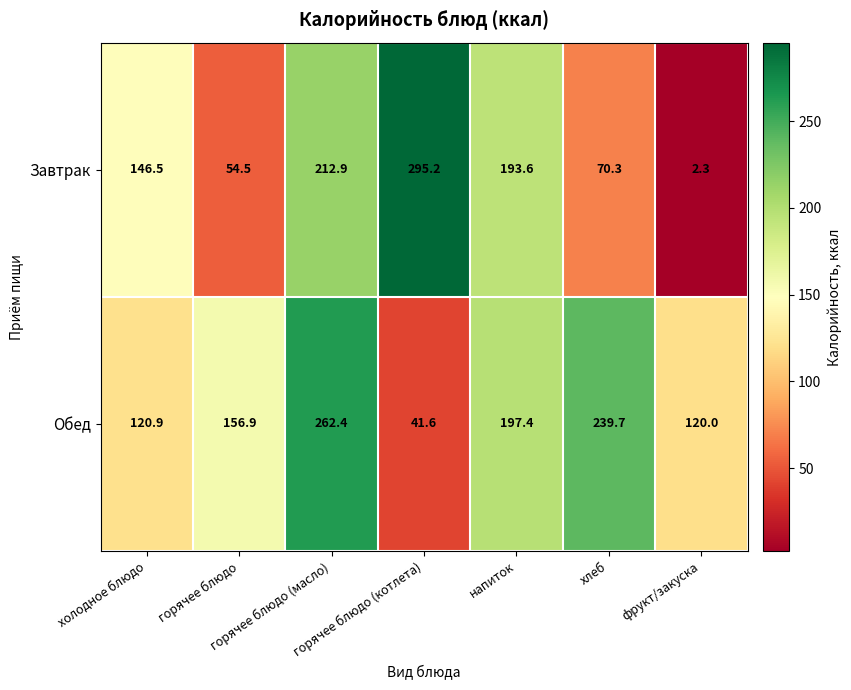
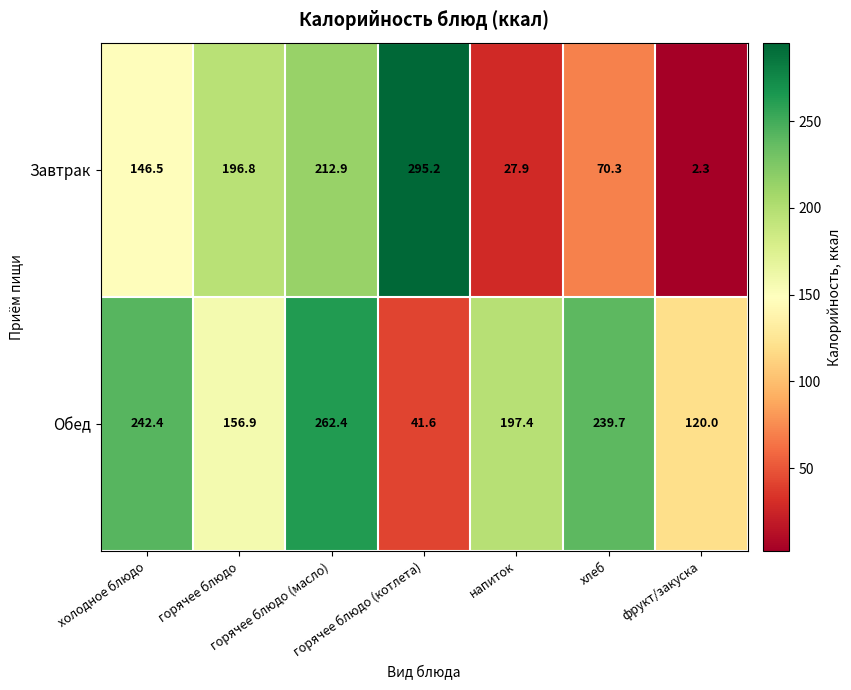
Завтрак, горячее блюдо: 54.5 -> 196.8
Завтрак, напиток: 193.6 -> 27.9
Обед, холодное блюдо: 120.9 -> 242.4
